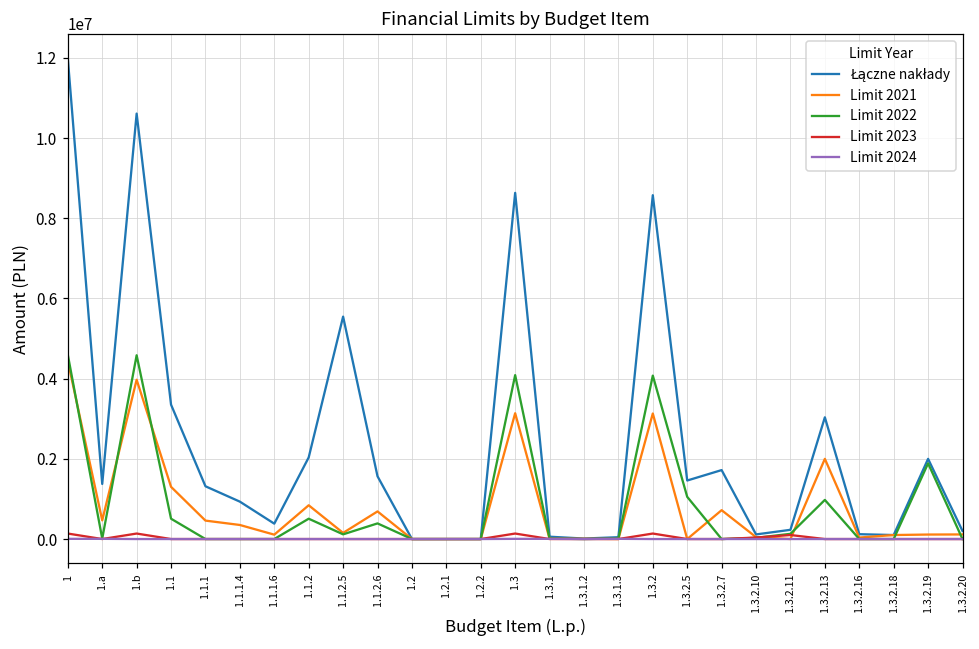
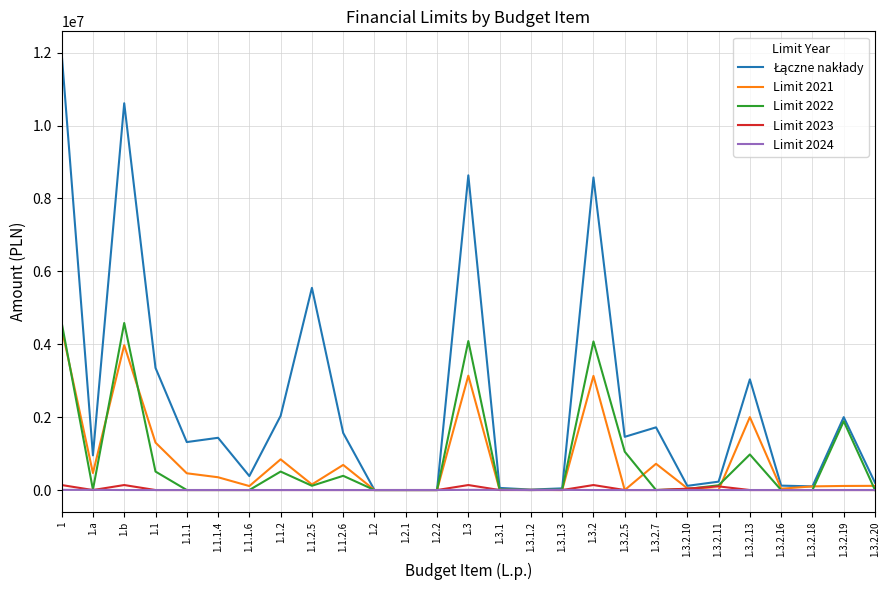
Łączne nakłady, 1.a: 1400000 -> 1000000
Łączne nakłady, 1.1.1.4: 900000 -> 1400000
